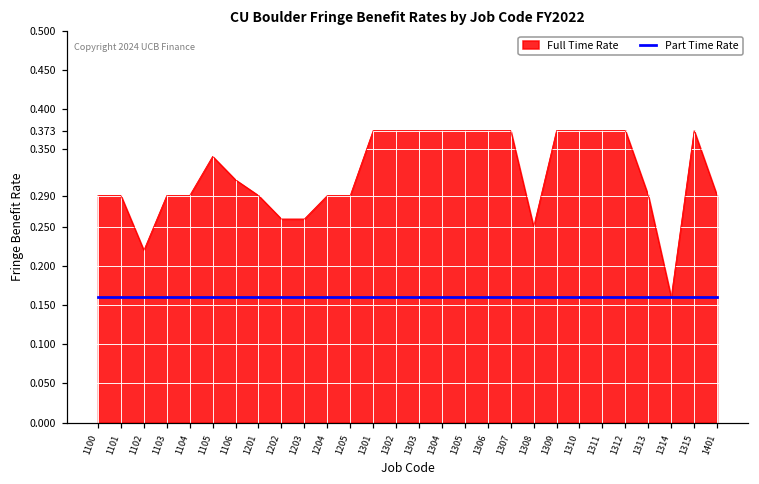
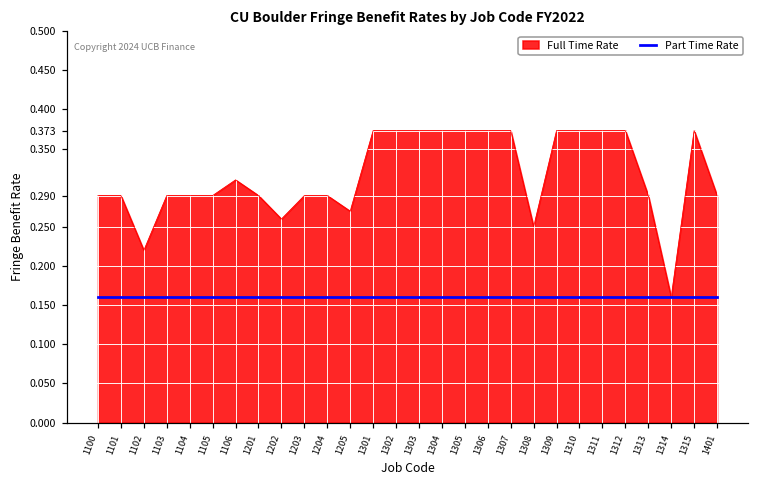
Full Time Rate, 1105: 0.34 -> 0.29
Full Time Rate, 1203: 0.26 -> 0.29
Full Time Rate, 1205: 0.29 -> 0.27
